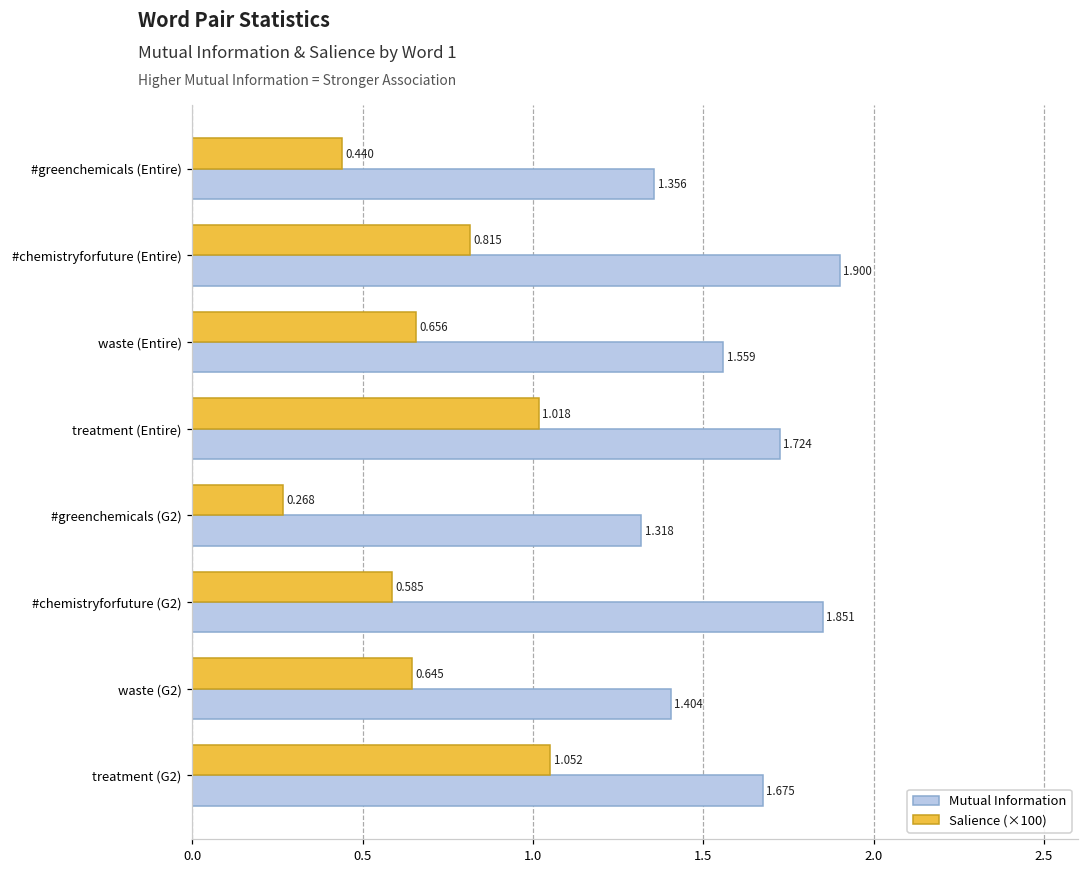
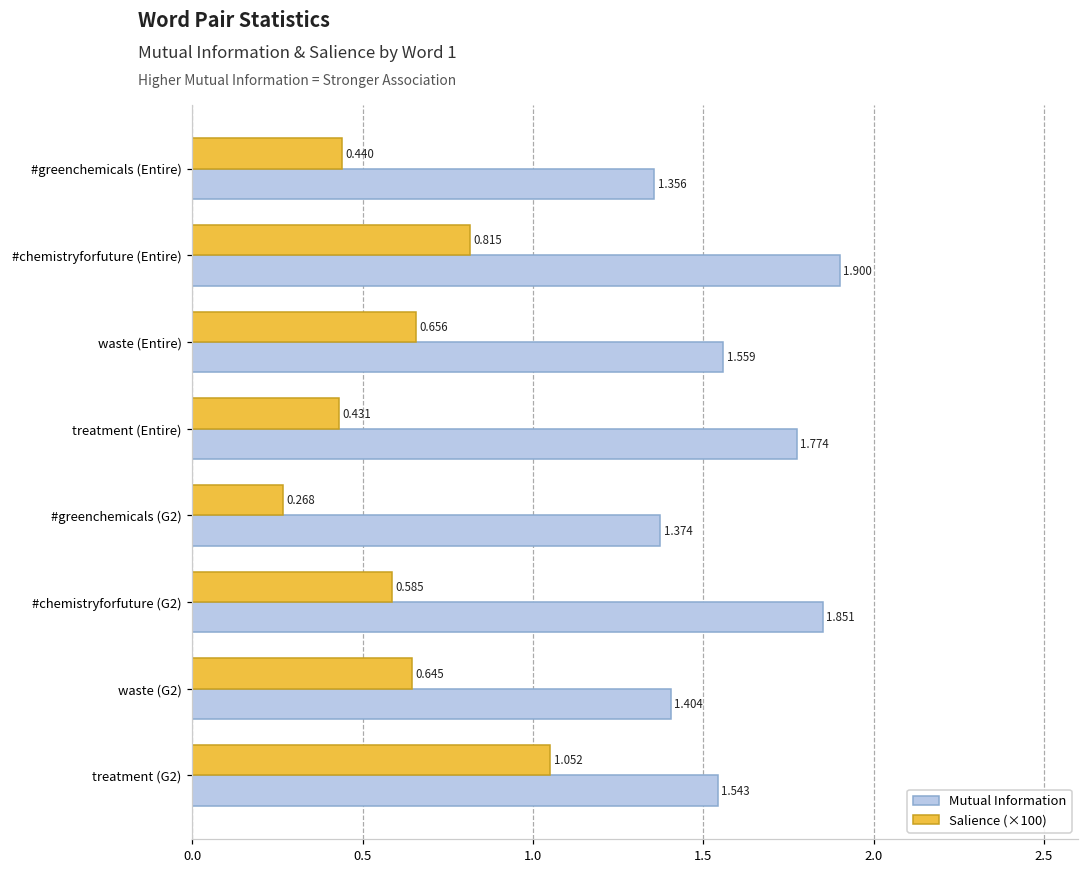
Salience (×100), treatment (Entire): 1.018 -> 0.431
Mutual Information, treatment (Entire): 1.724 -> 1.774
Mutual Information, #greenchemicals (G2): 1.318 -> 1.374
Mutual Information, treatment (G2): 1.675 -> 1.543
